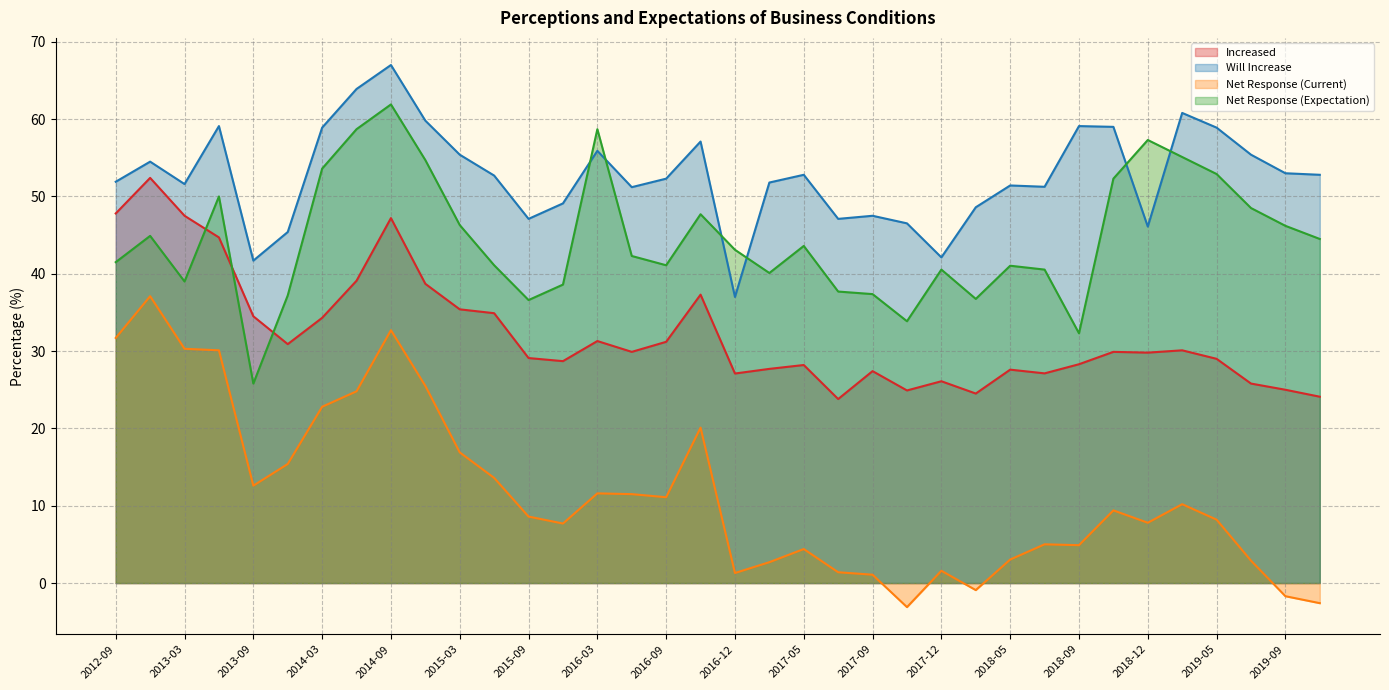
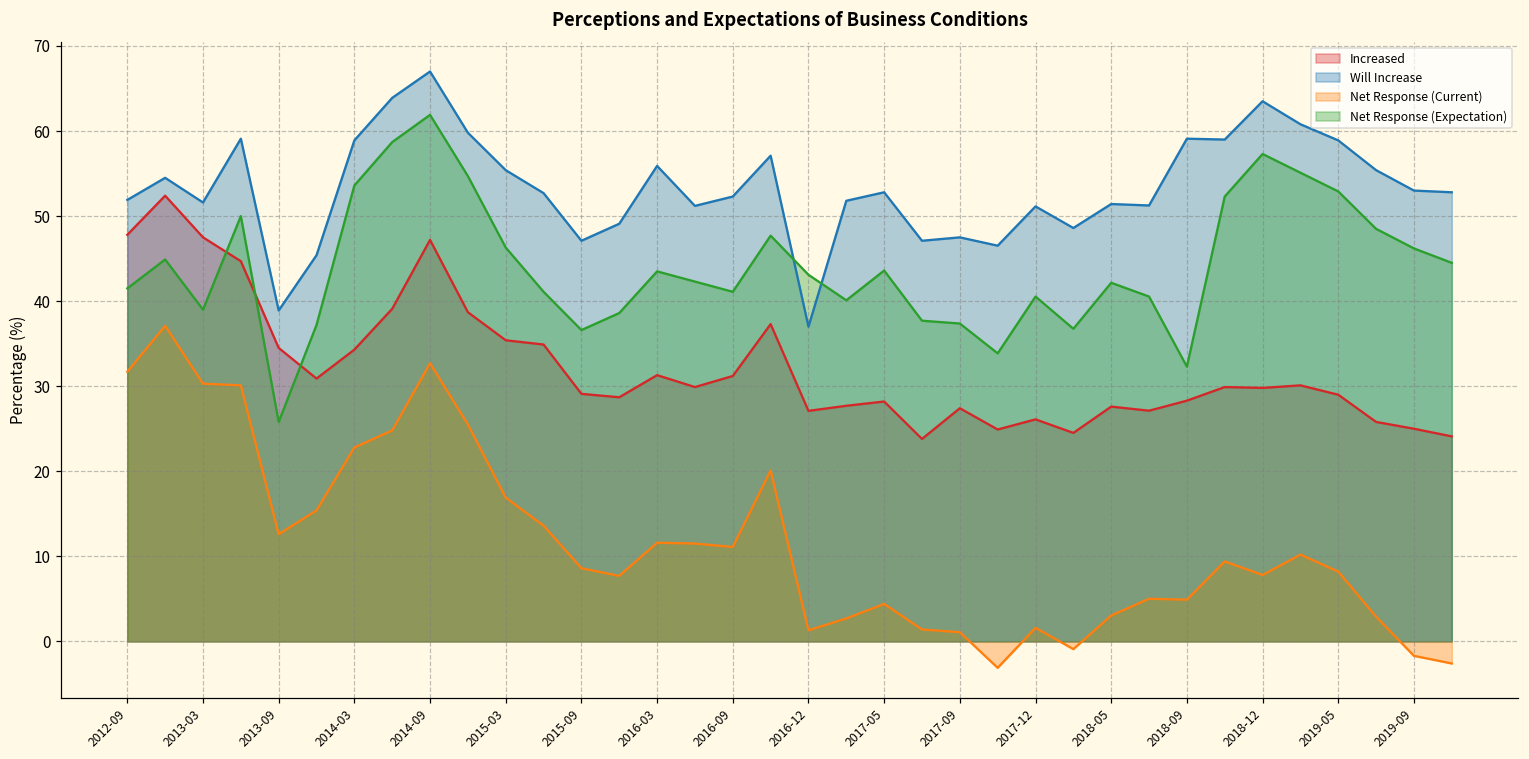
Will Increase, 2013-09: 42 -> 39
Net Response (Expectation), 2016-03: 59 -> 44
Will Increase, 2017-12: 42 -> 51
Net Response (Expectation), 2018-05: 41 -> 42
Will Increase, 2018-12: 46 -> 64
